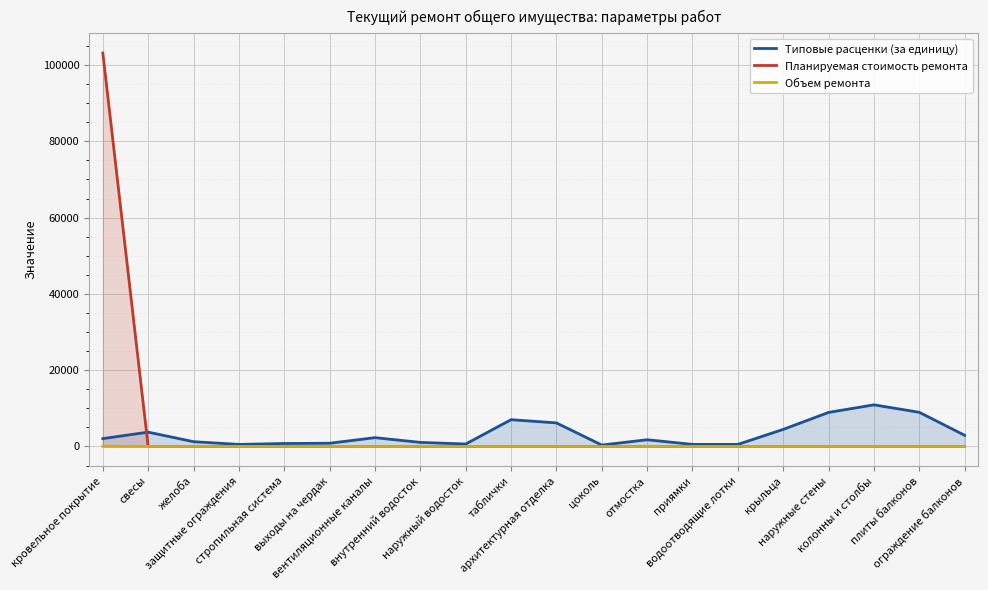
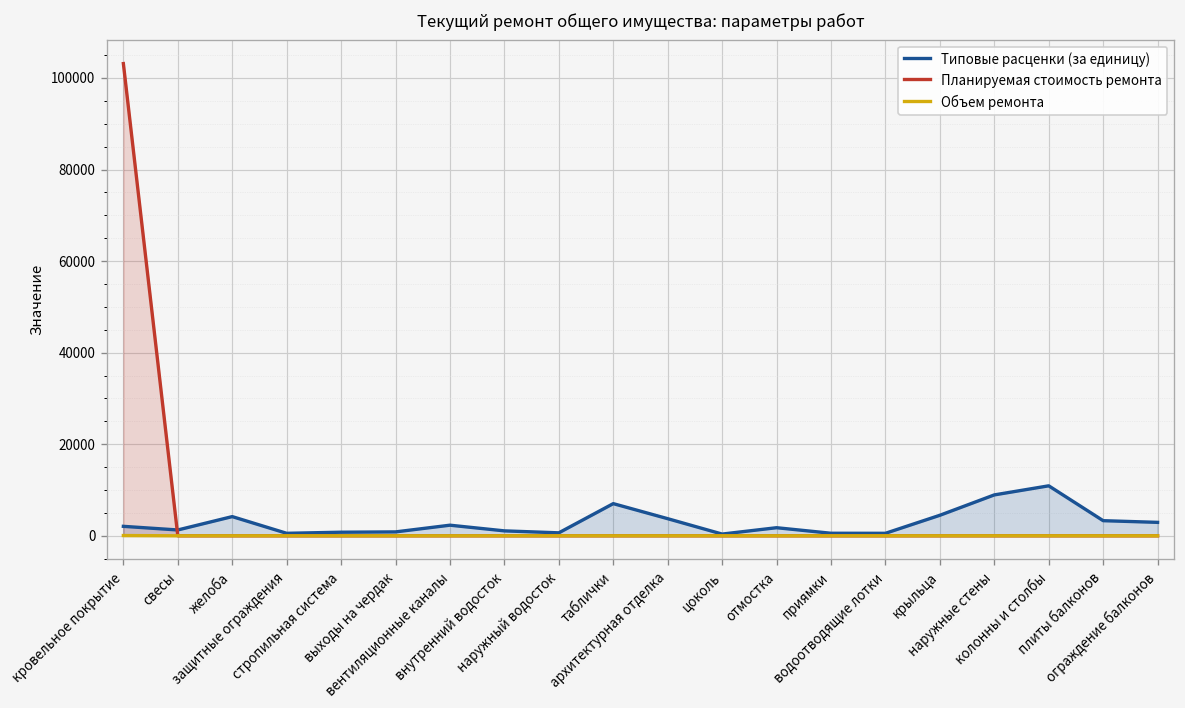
Типовые расценки (за единицу), свесы: 4000 -> 1000
Типовые расценки (за единицу), желоба: 1000 -> 4000
Типовые расценки (за единицу), архитектурная отделка: 6000 -> 4000
Типовые расценки (за единицу), плиты балконов: 9000 -> 3000
